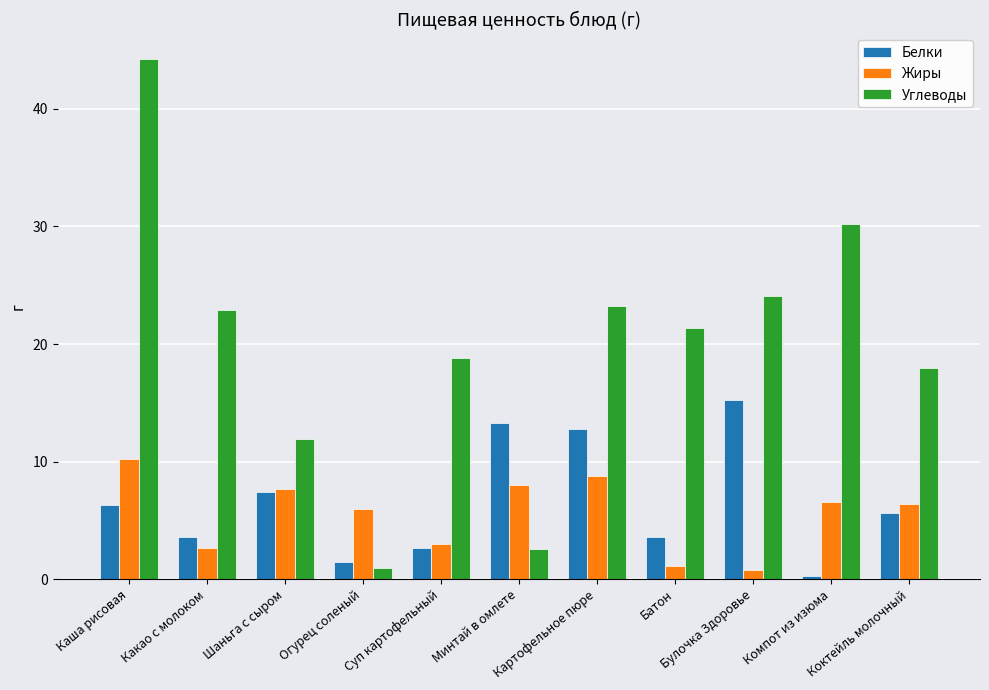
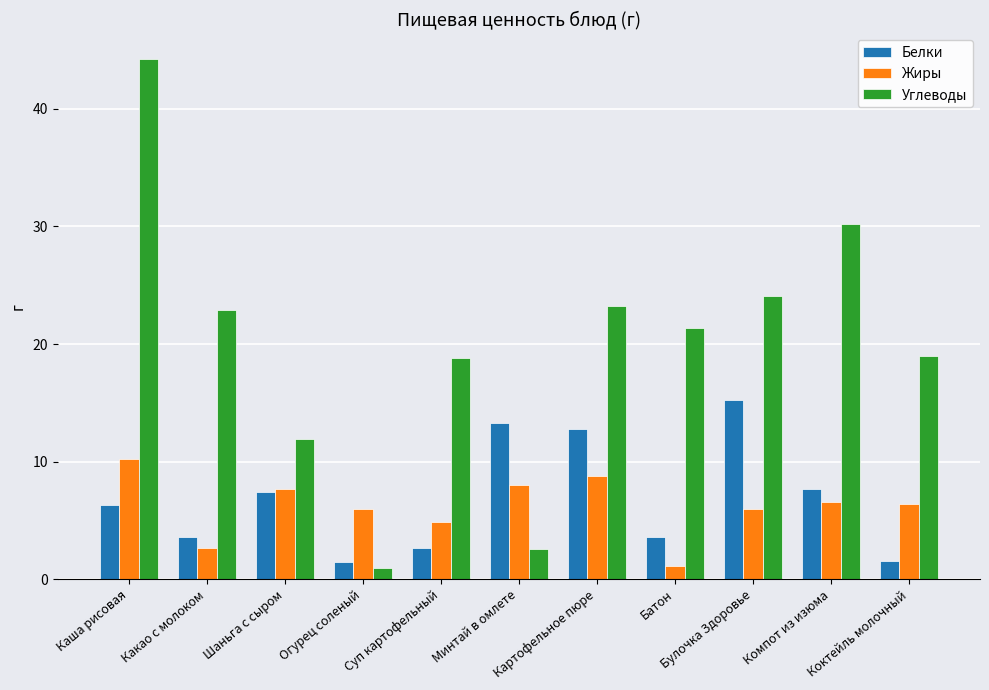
Жиры, Суп картофельный: 3.0 -> 4.9
Жиры, Булочка Здоровье: 0.8 -> 6.0
Белки, Компот из изюма: 0.3 -> 7.7
Белки, Коктейль молочный: 5.6 -> 1.6
Углеводы, Коктейль молочный: 18 -> 19
